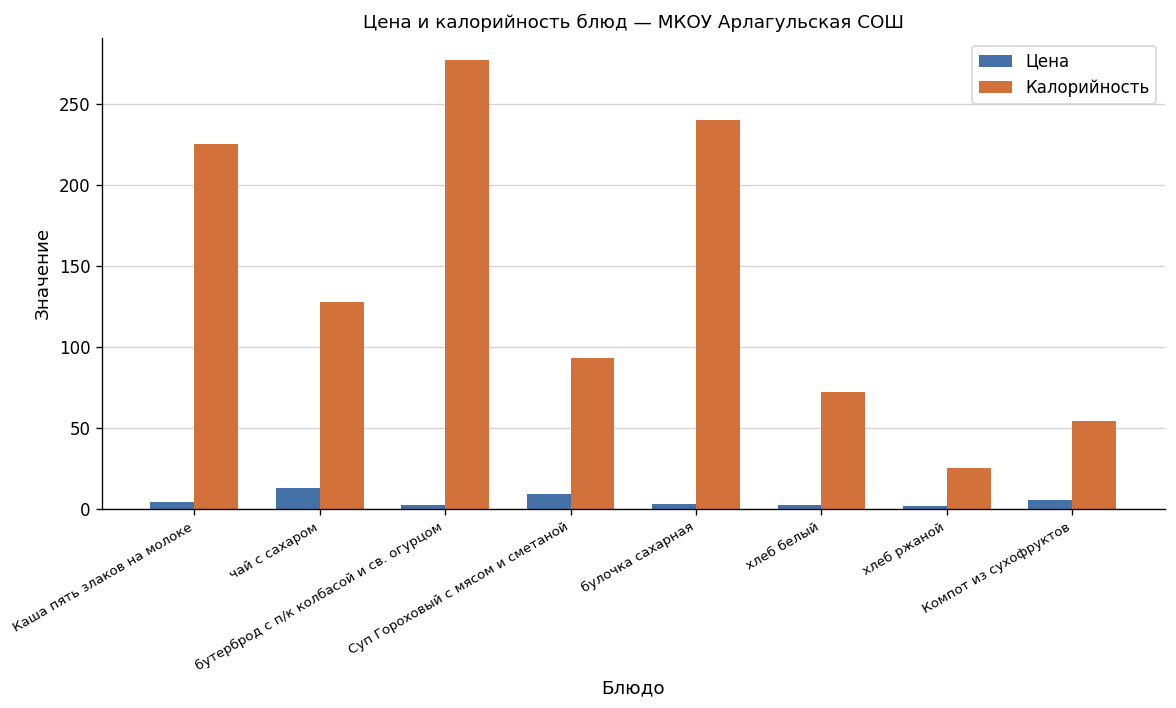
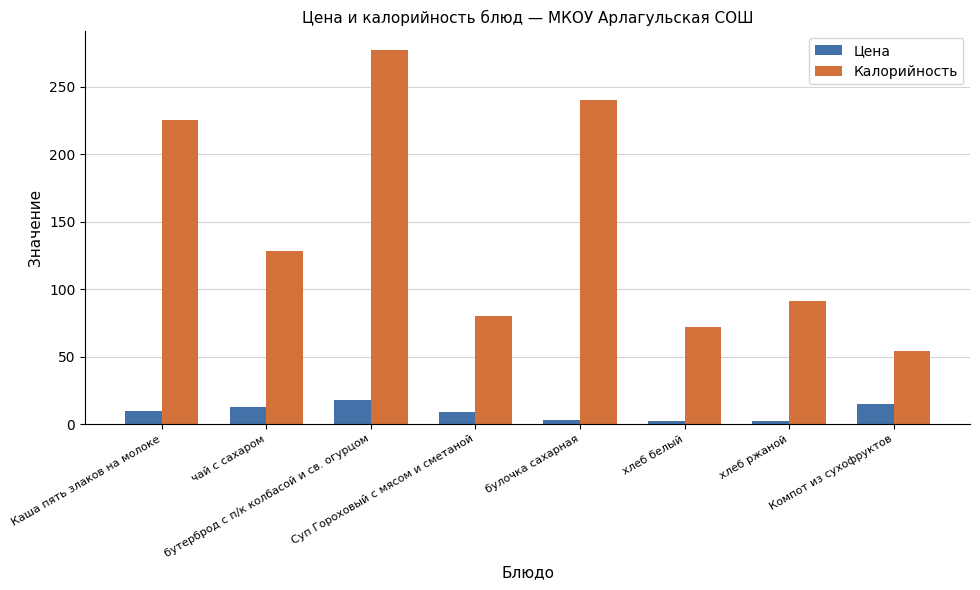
Цена, Каша пять злаков на молоке: 4 -> 10
Цена, бутерброд с п/к колбасой и св. огурцом: 3 -> 18
Калорийность, Суп Гороховый с мясом и сметаной: 93 -> 80
Калорийность, хлеб ржаной: 25 -> 91
Цена, Компот из сухофруктов: 6 -> 15
